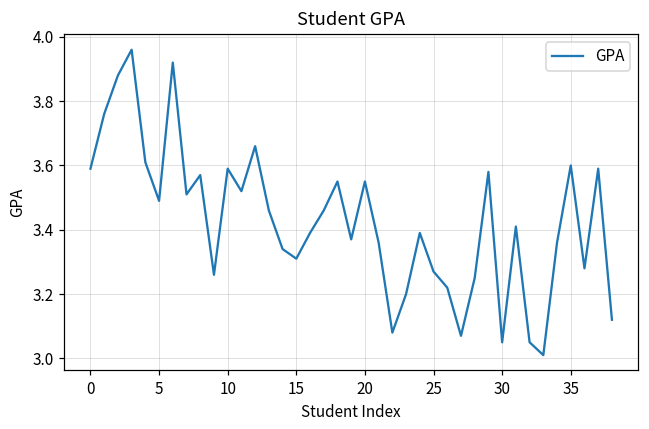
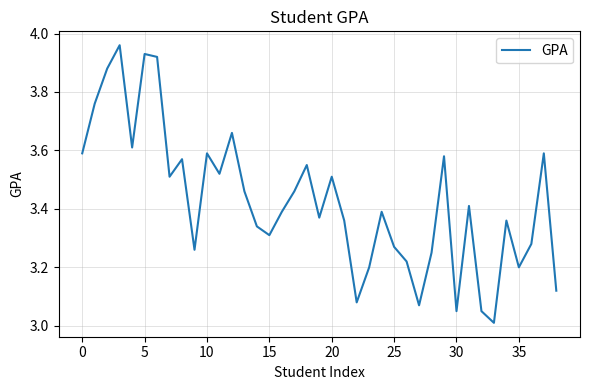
5: 3.49 -> 3.93
20: 3.55 -> 3.51
35: 3.6 -> 3.2
